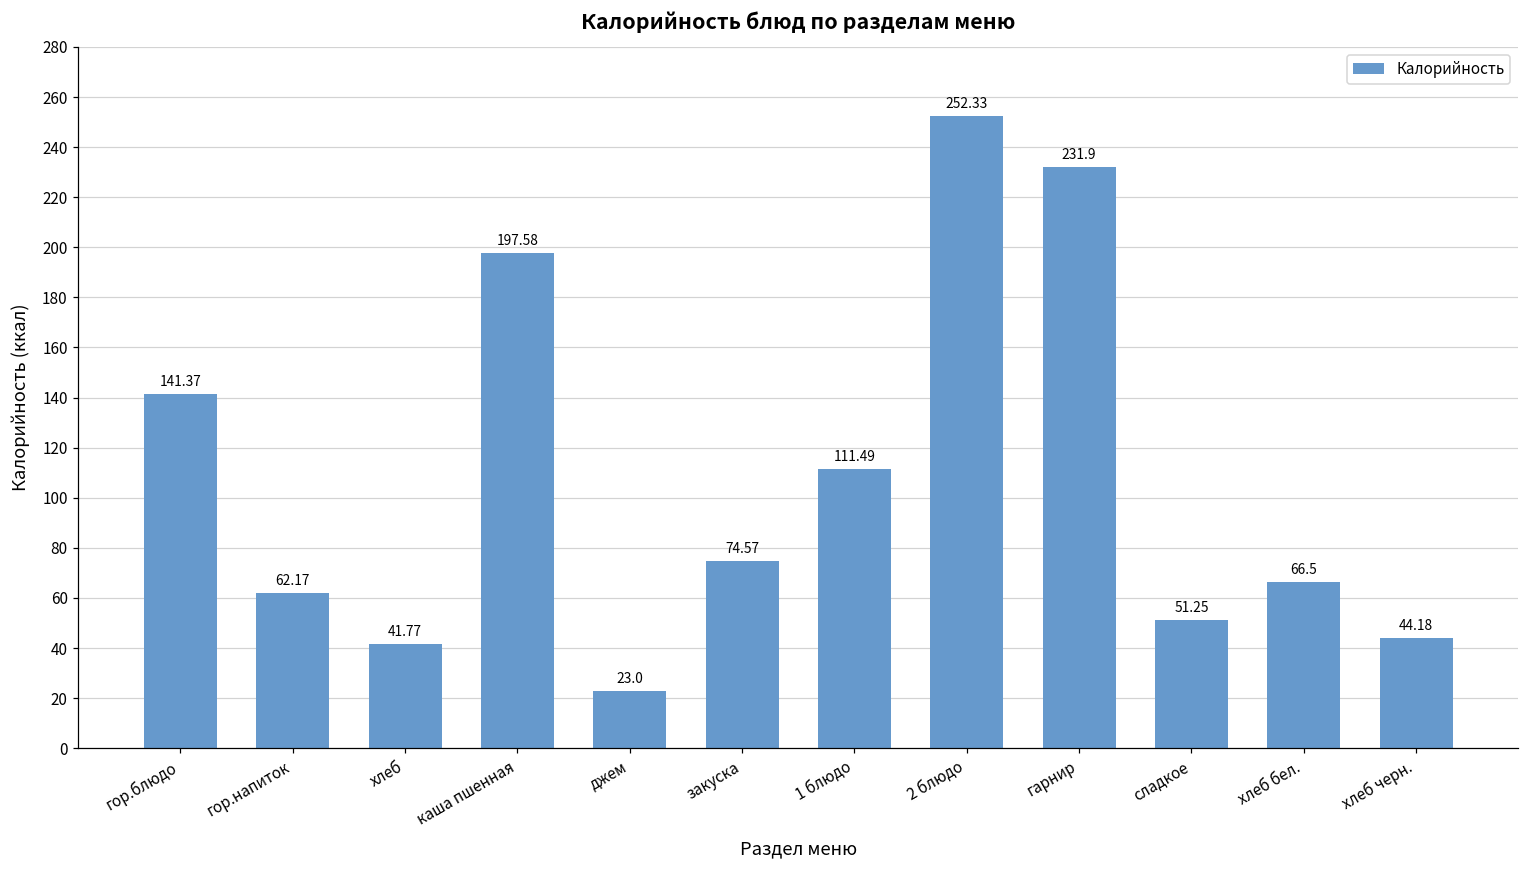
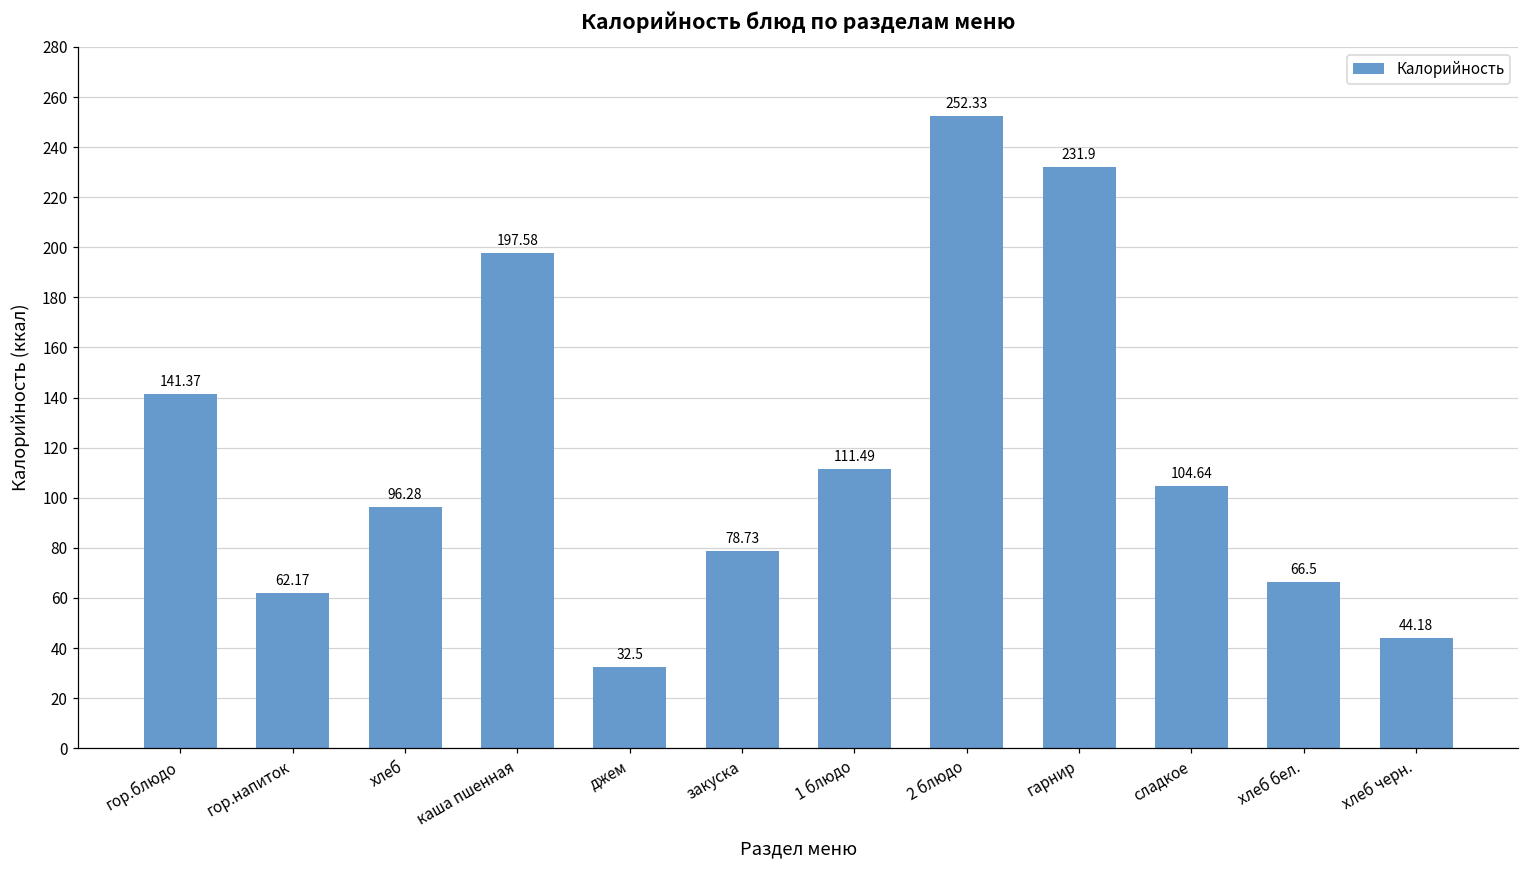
хлеб: 41.77 -> 96.28
джем: 23.0 -> 32.5
закуска: 74.57 -> 78.73
сладкое: 51.25 -> 104.64
